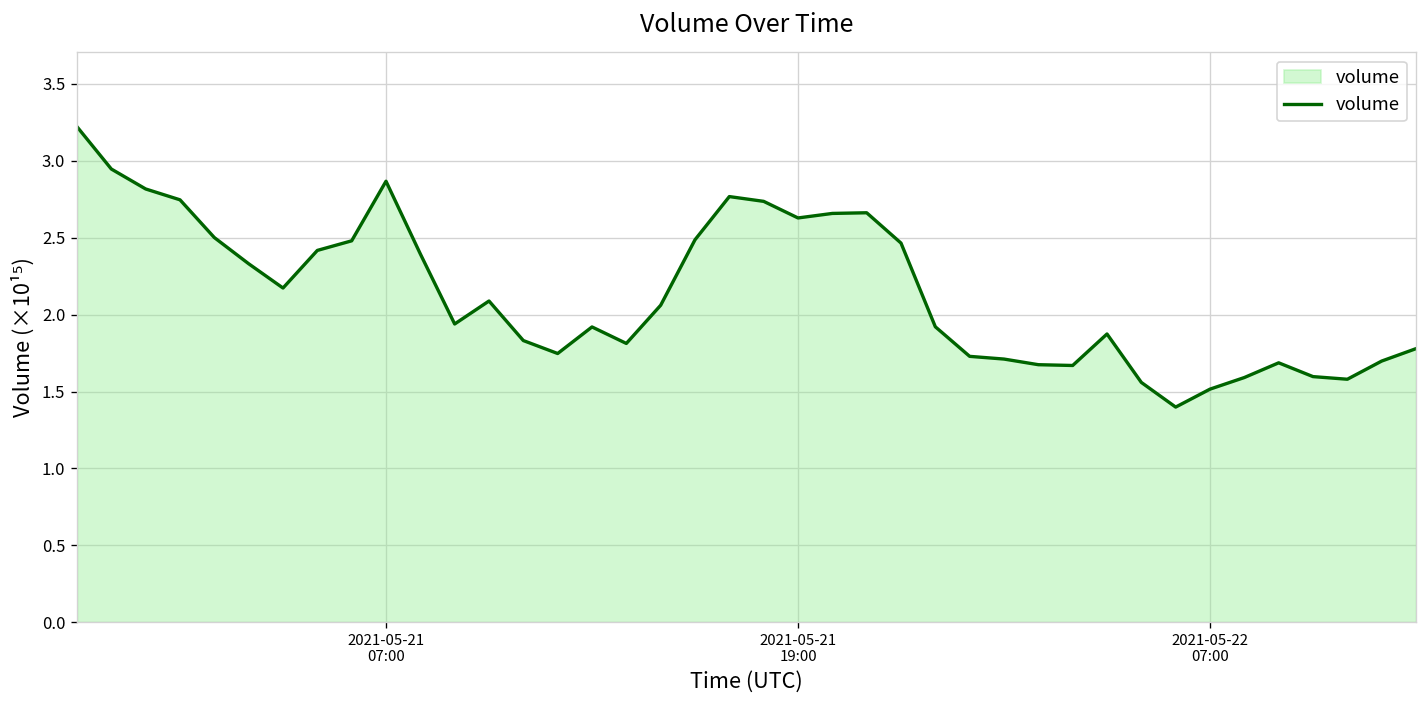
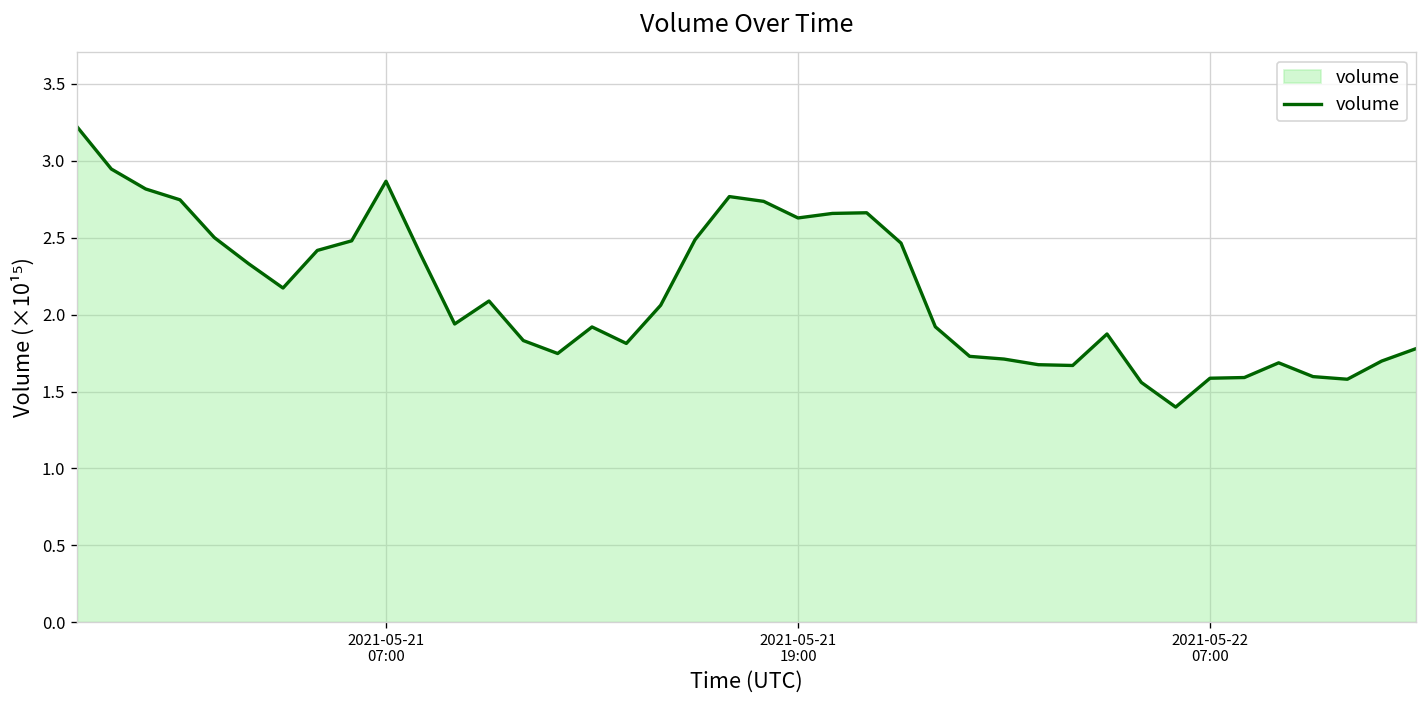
2021-05-22 07:00: 1.52 -> 1.59
